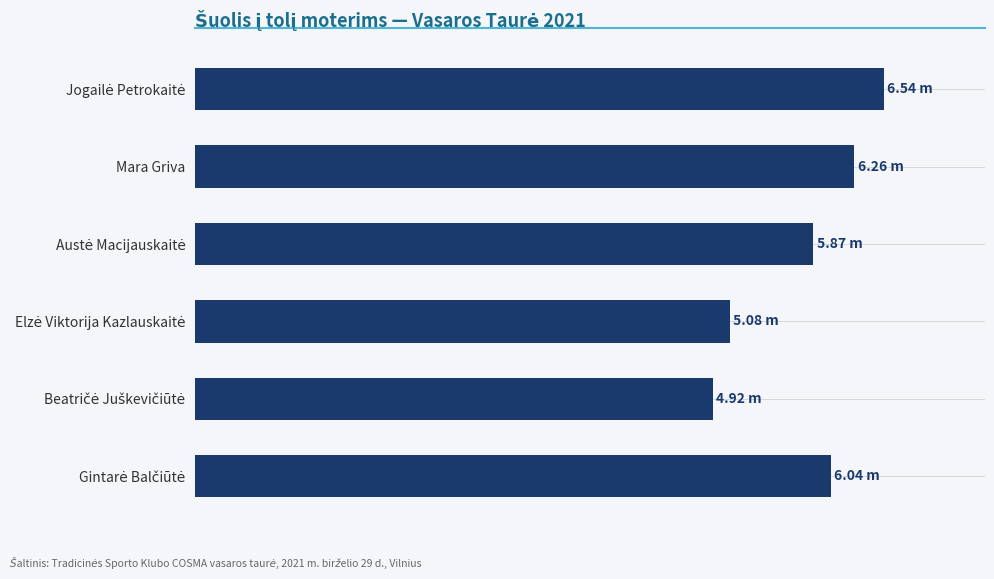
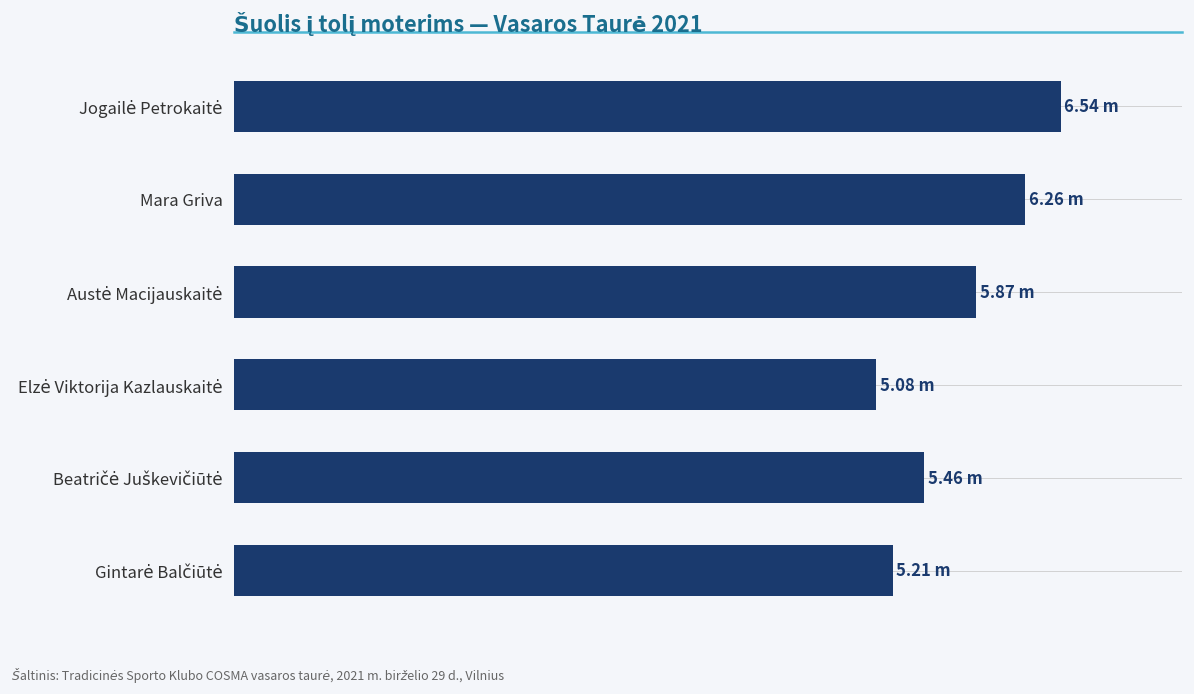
Beatričė Juškevičiūtė: 4.92 -> 5.46
Gintarė Balčiūtė: 6.04 -> 5.21
